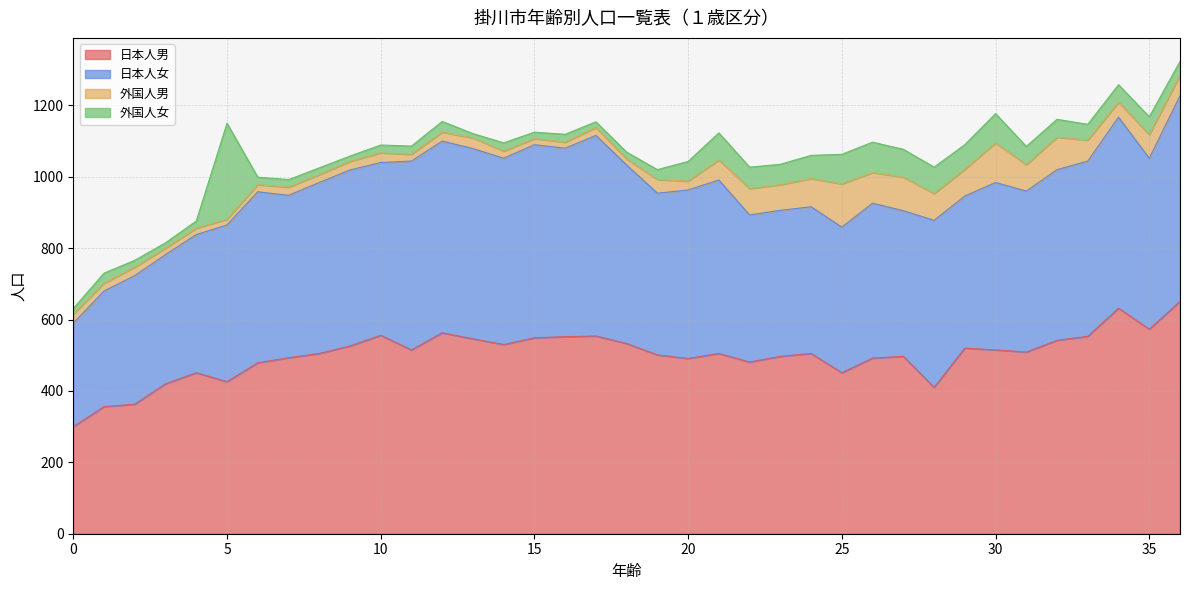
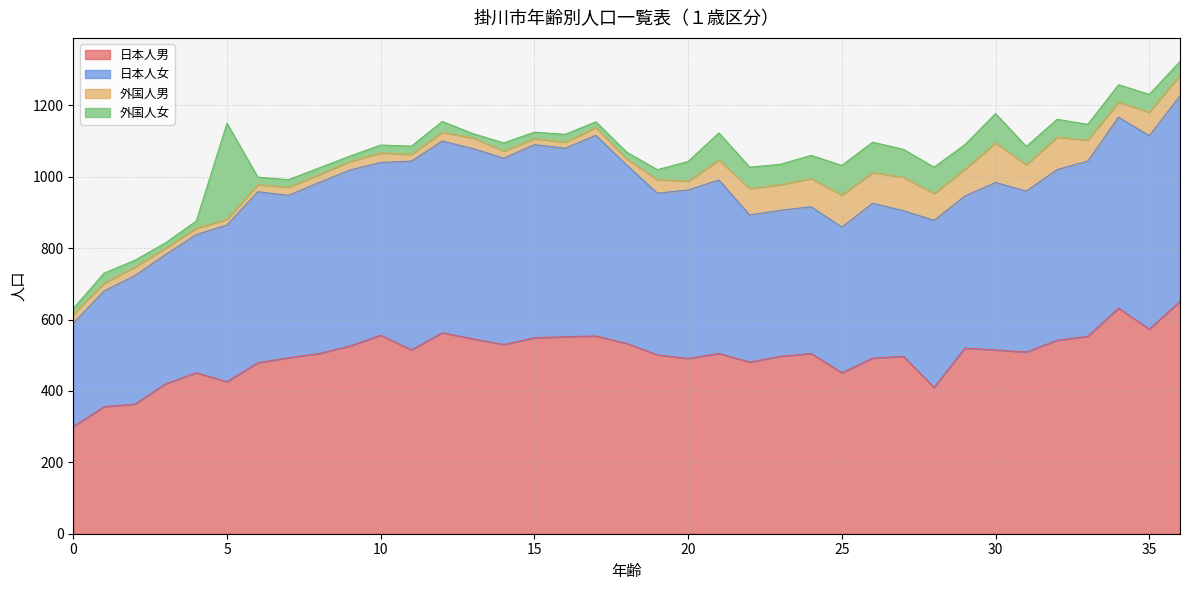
外国人男, 25: 120 -> 90
日本人女, 35: 480 -> 540
